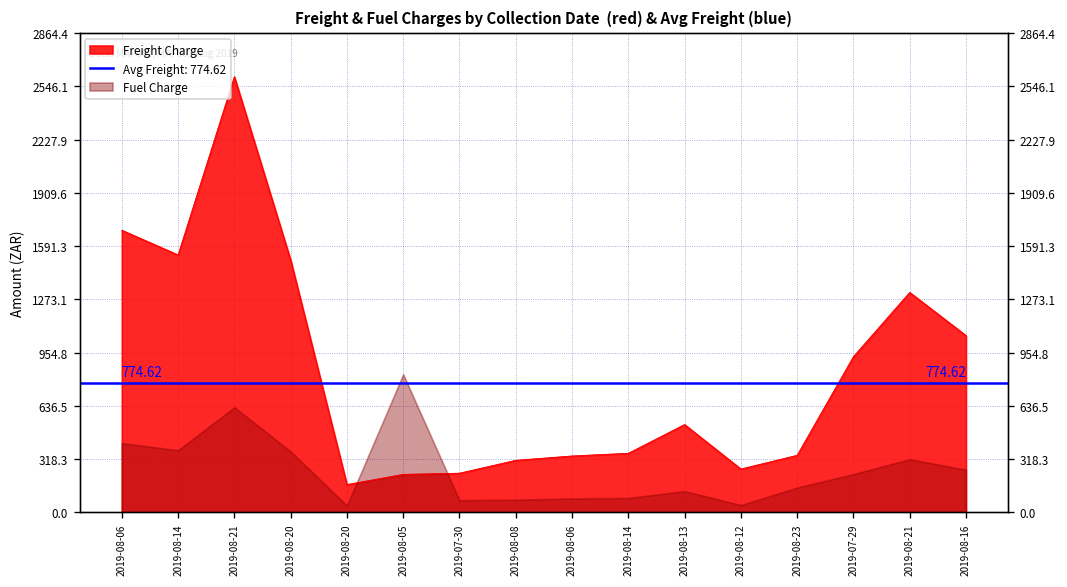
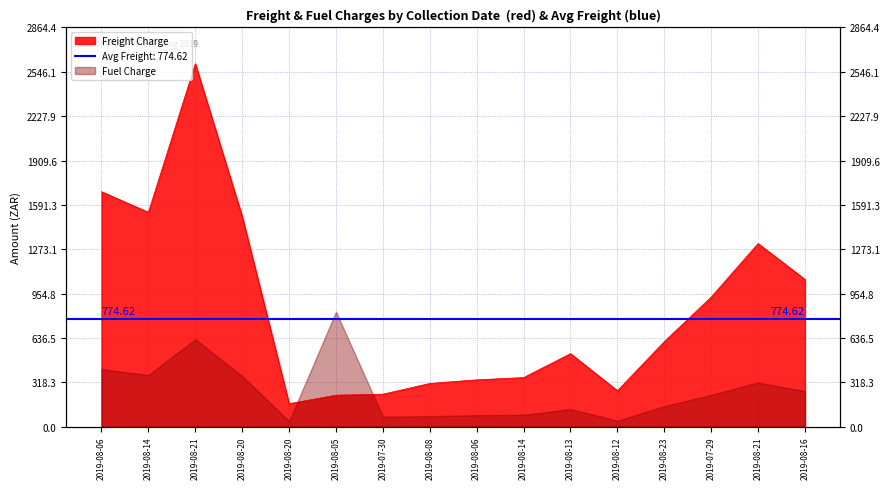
Freight Charge, 2019-08-23: 340 -> 610
